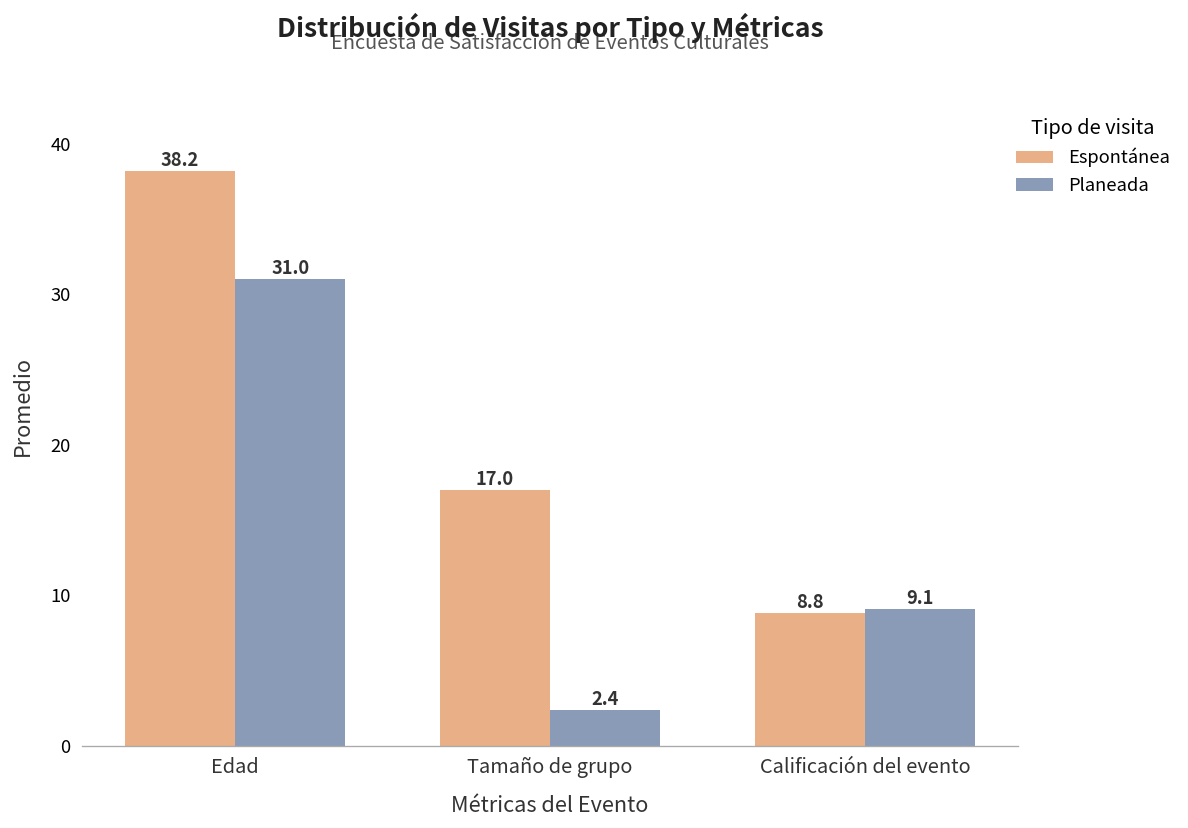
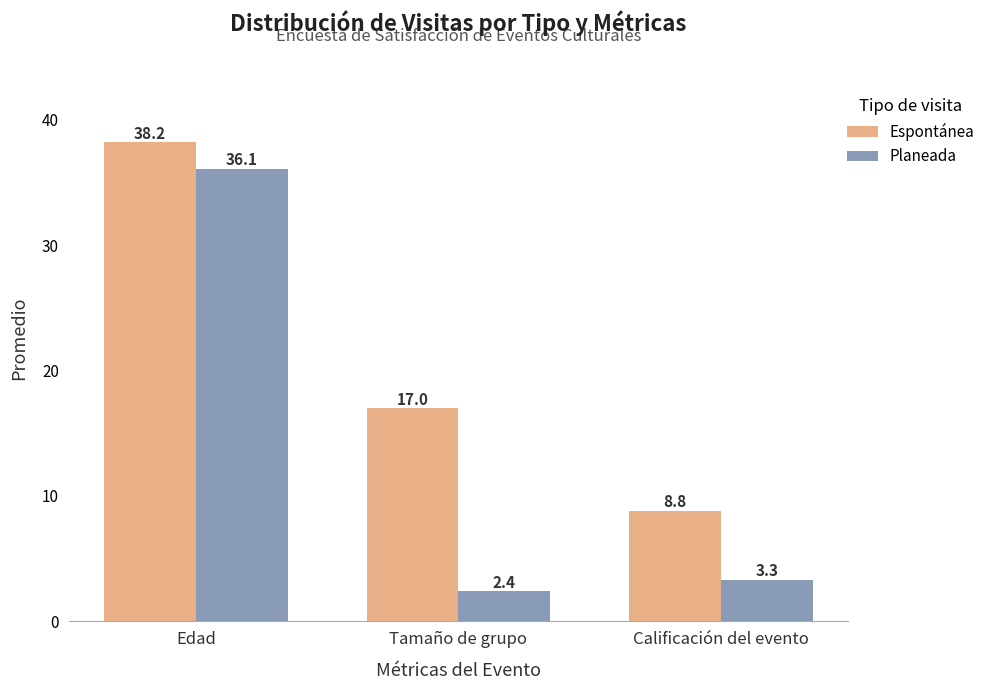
Planeada, Edad: 31.0 -> 36.1
Planeada, Calificación del evento: 9.1 -> 3.3
